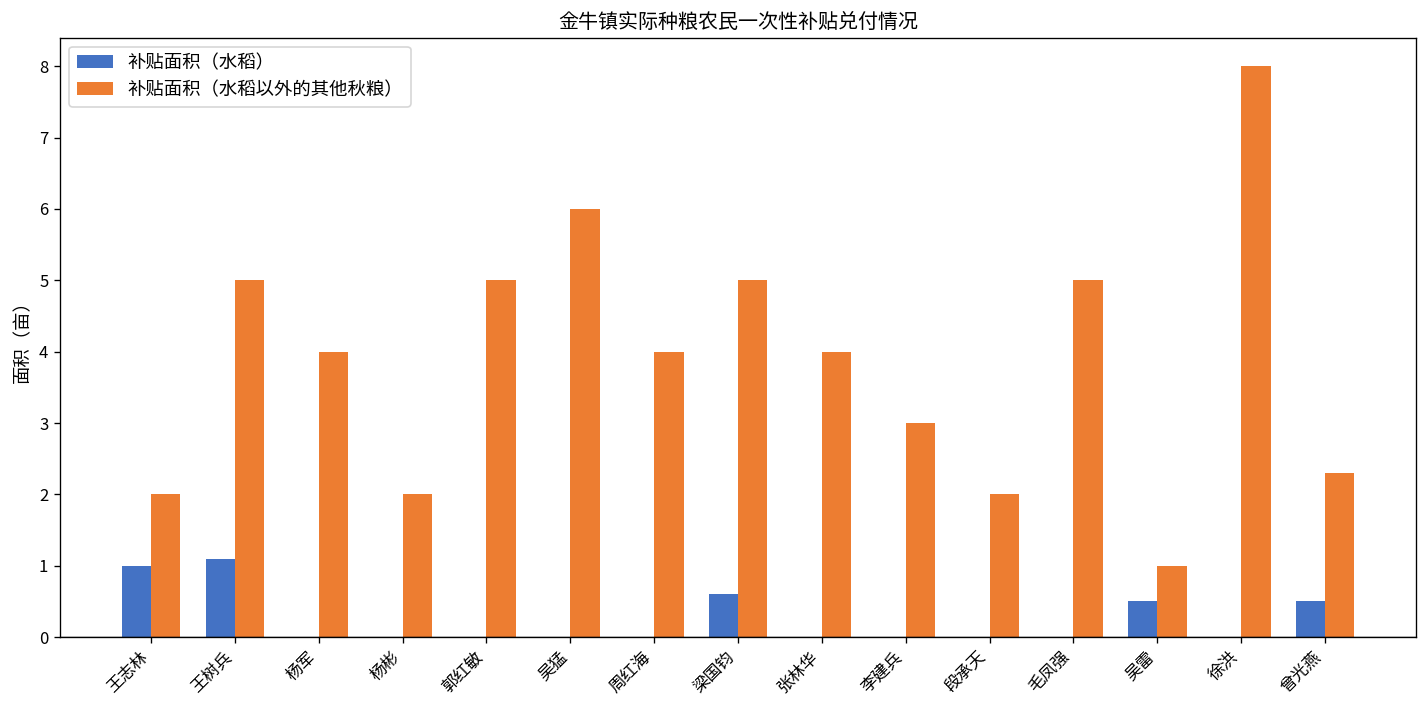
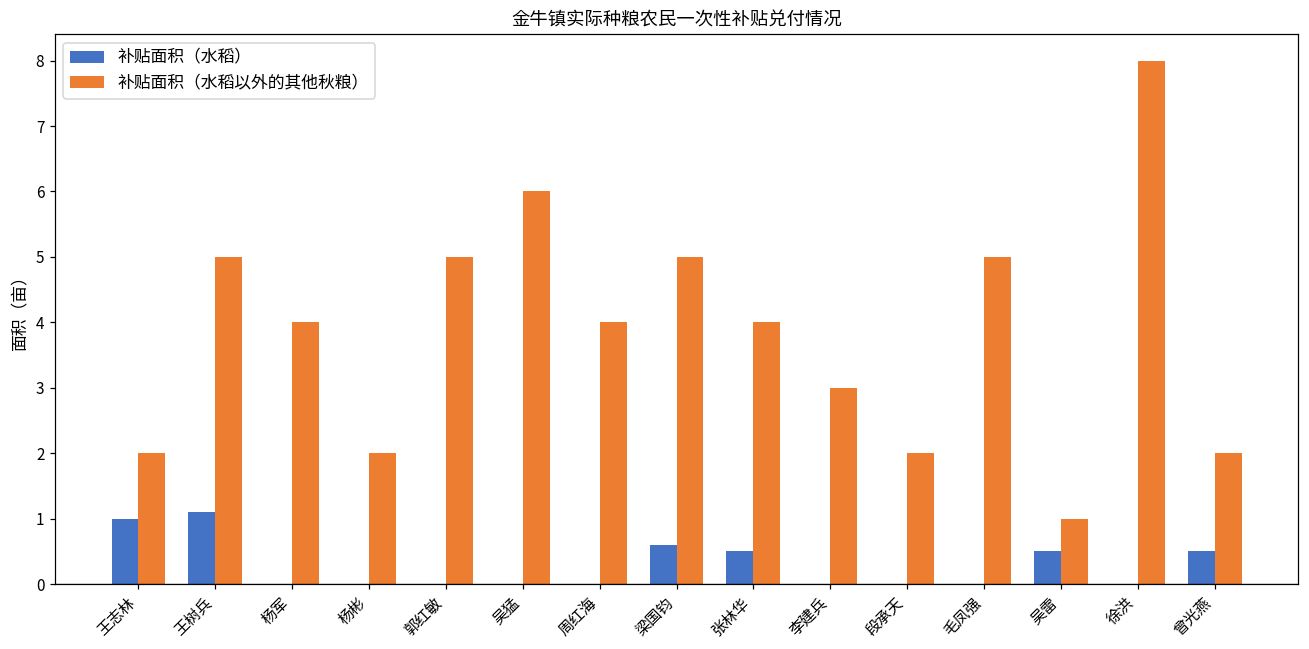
补贴面积（水稻）, 张林华: 0.0 -> 0.5
补贴面积（水稻以外的其他秋粮）, 曾光燕: 2.3 -> 2.0
